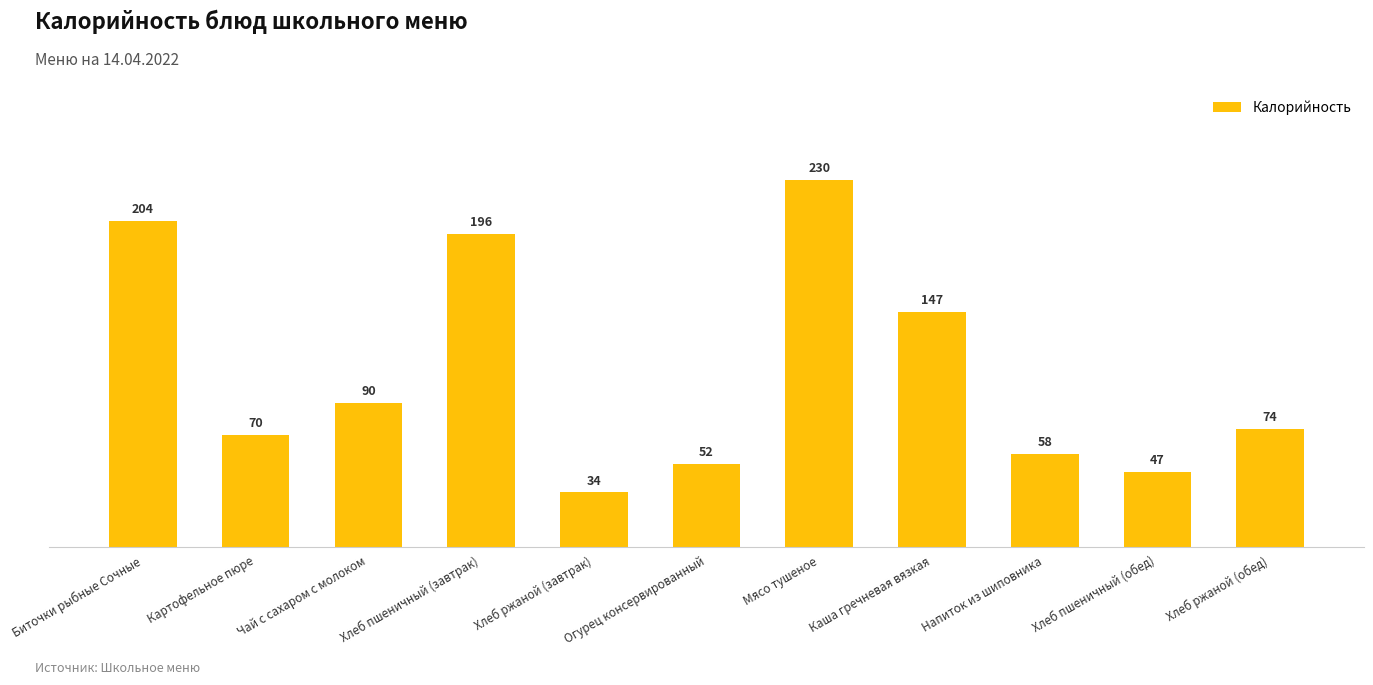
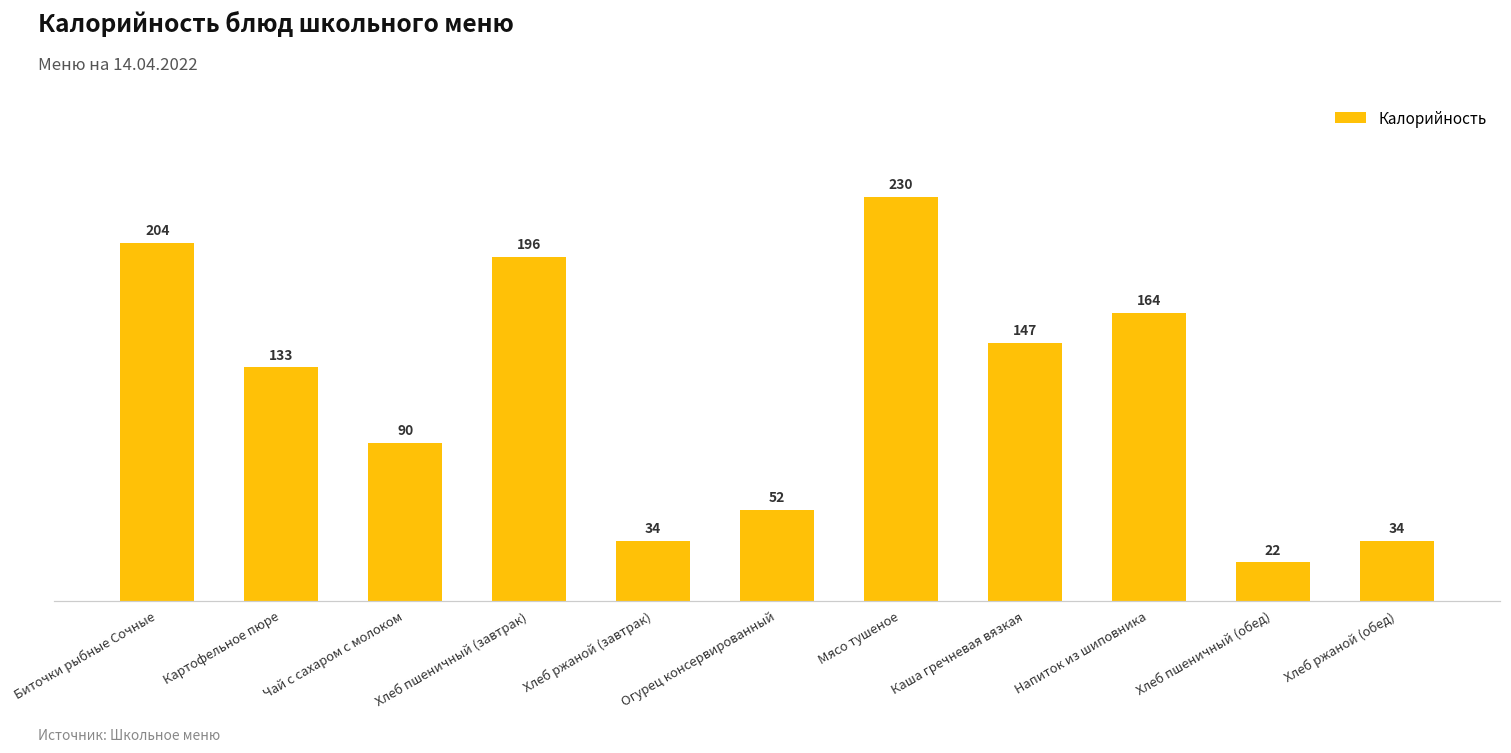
Картофельное пюре: 70 -> 133
Напиток из шиповника: 58 -> 164
Хлеб пшеничный (обед): 47 -> 22
Хлеб ржаной (обед): 74 -> 34
